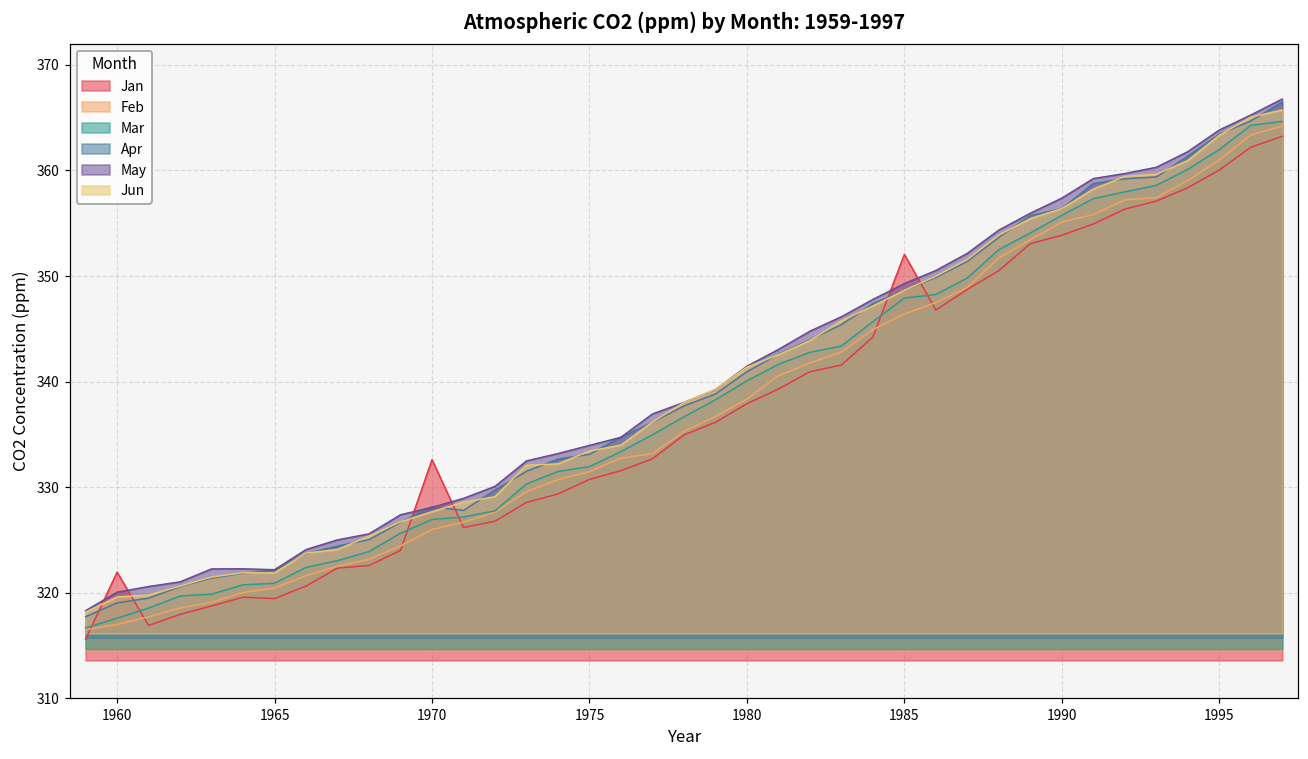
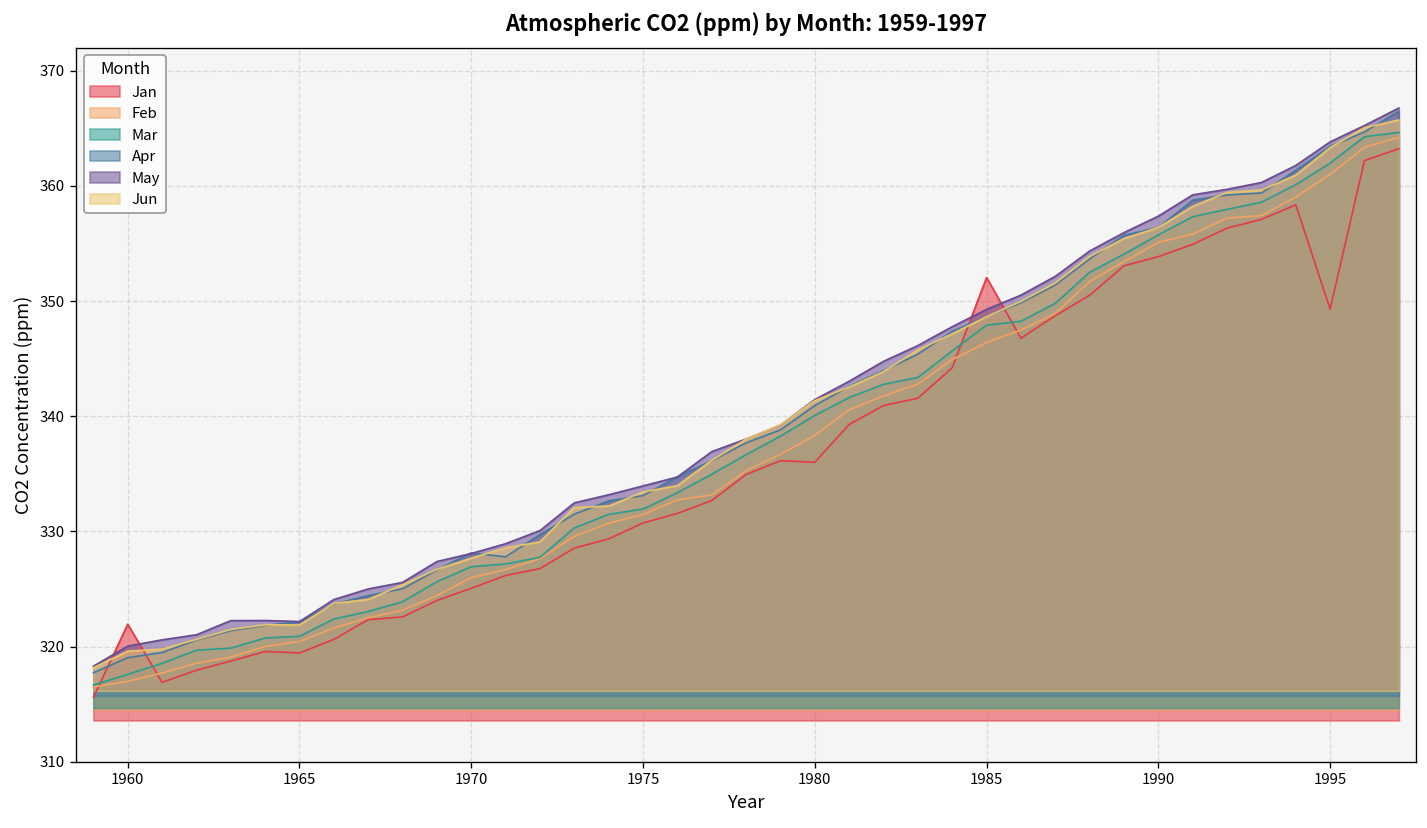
Jan, 1970: 333 -> 325
Jan, 1980: 338 -> 336
Jan, 1995: 360 -> 349
